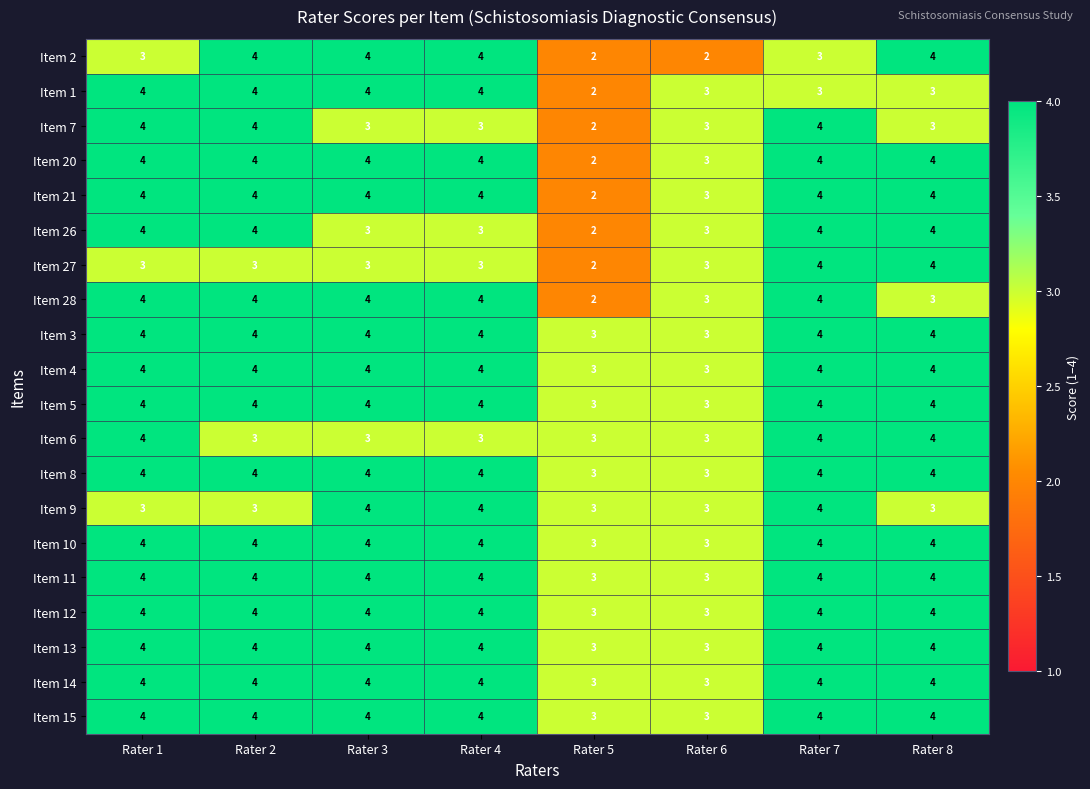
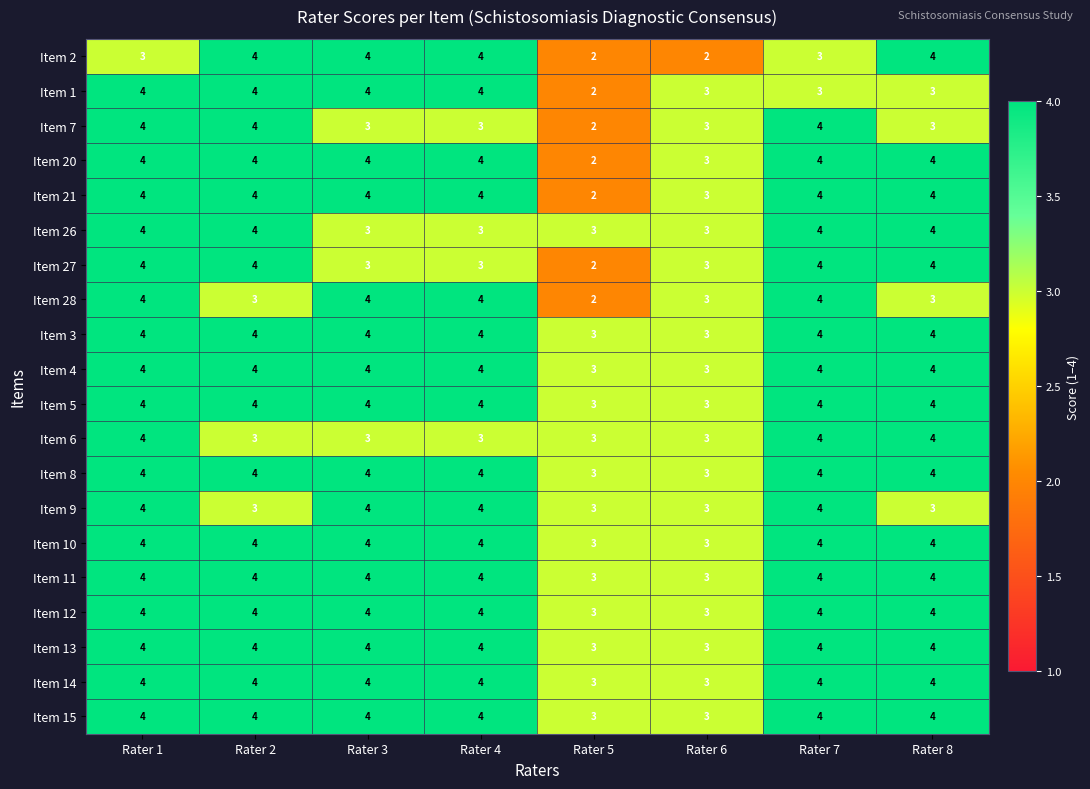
Item 26, Rater 5: 2 -> 3
Item 27, Rater 1: 3 -> 4
Item 27, Rater 2: 3 -> 4
Item 28, Rater 2: 4 -> 3
Item 9, Rater 1: 3 -> 4
